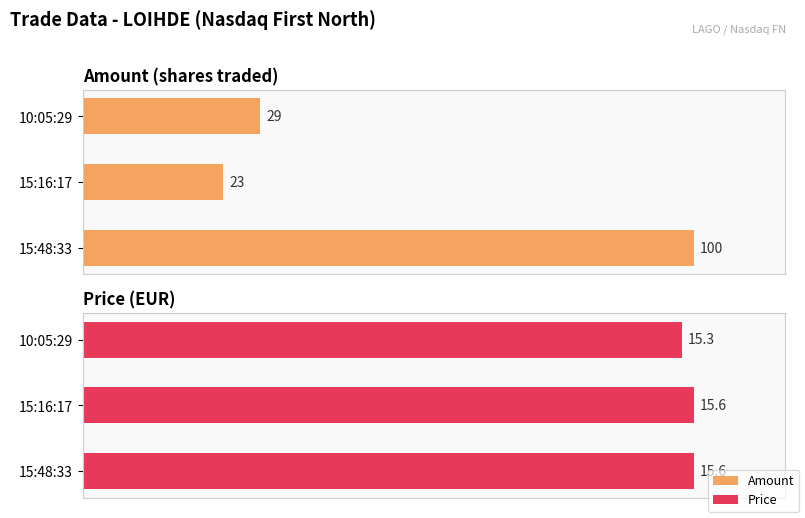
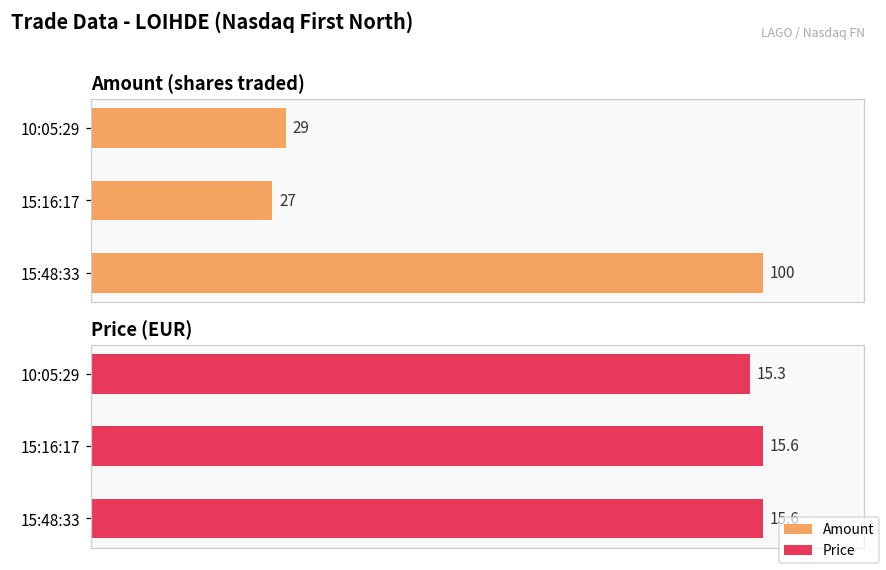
Amount (shares traded), 15:16:17: 23 -> 27
